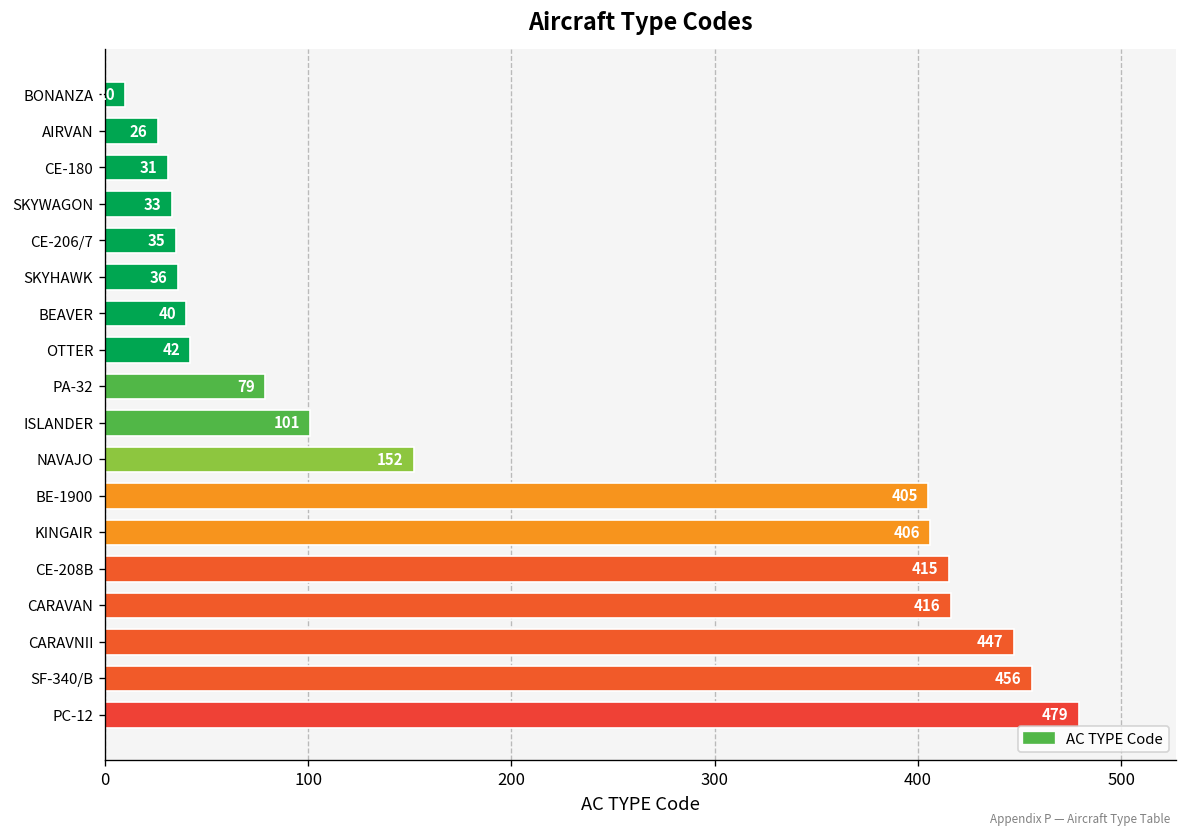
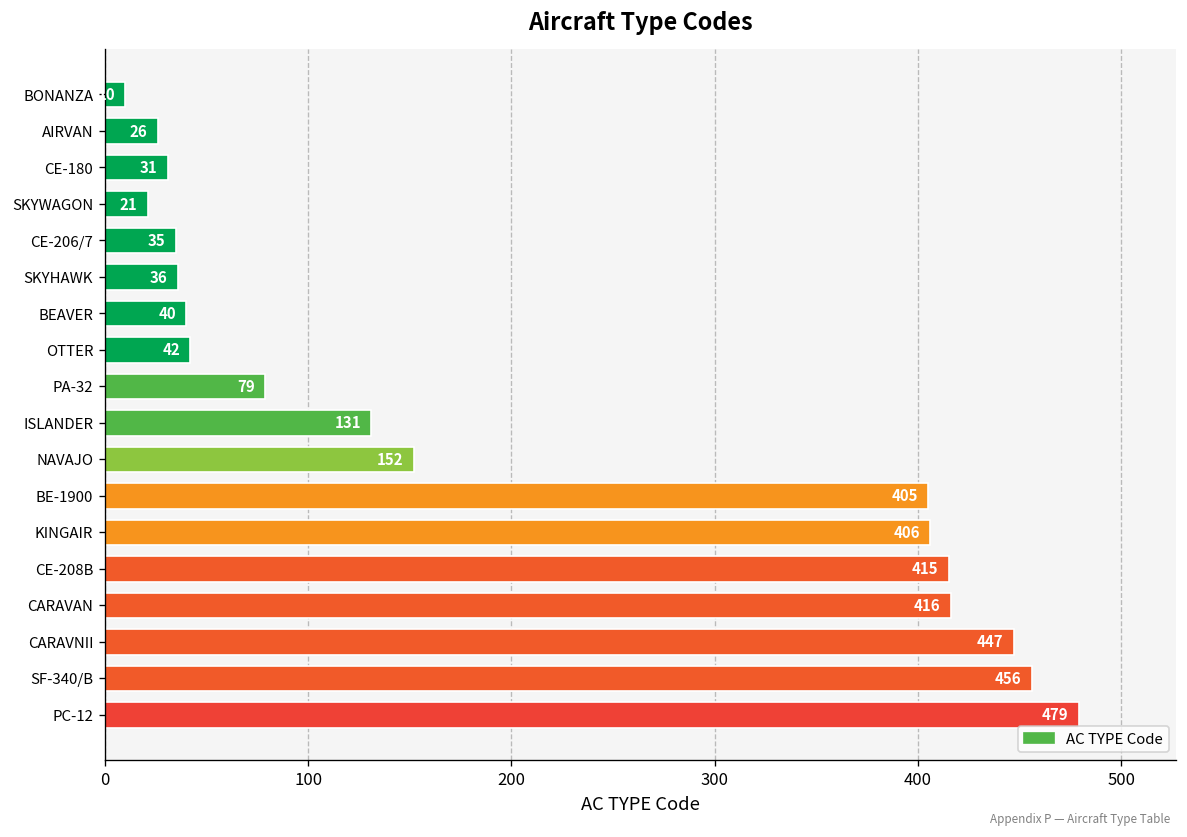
SKYWAGON: 33 -> 21
ISLANDER: 101 -> 131
